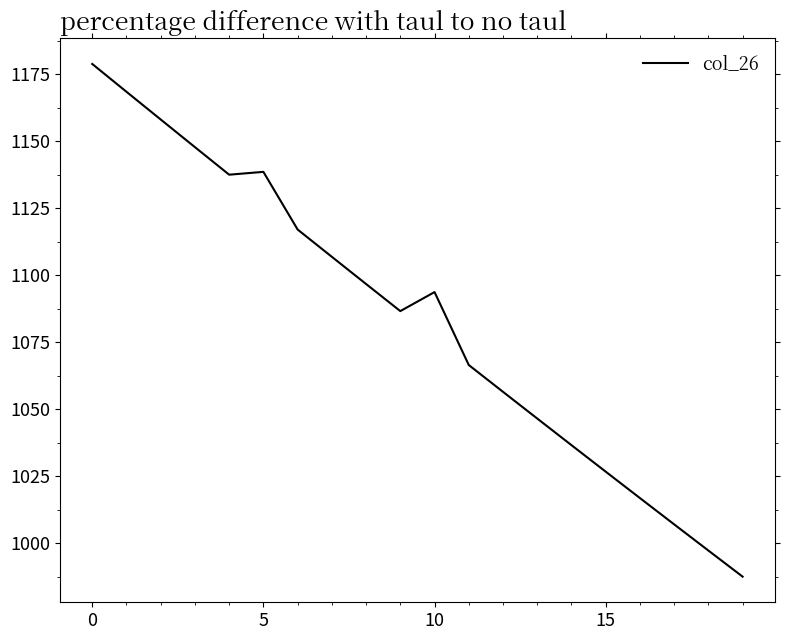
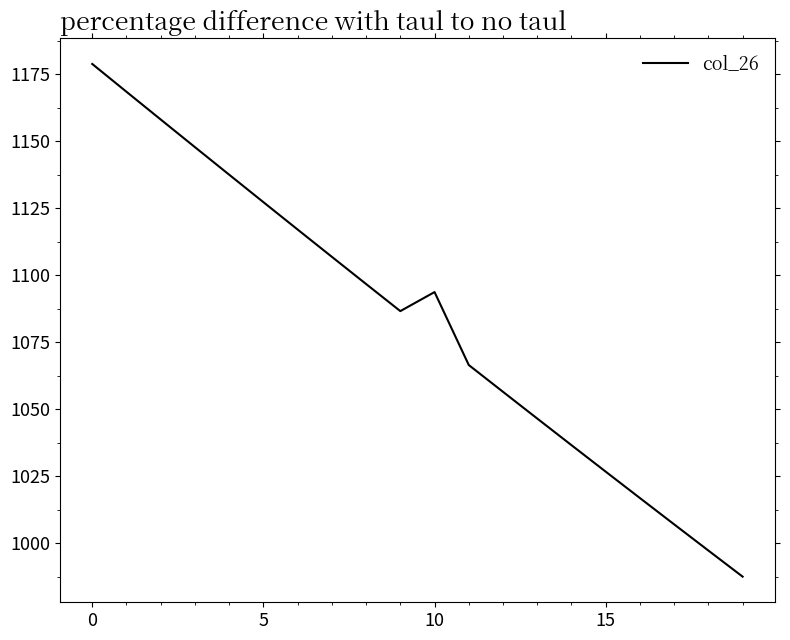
5: 1139 -> 1127
